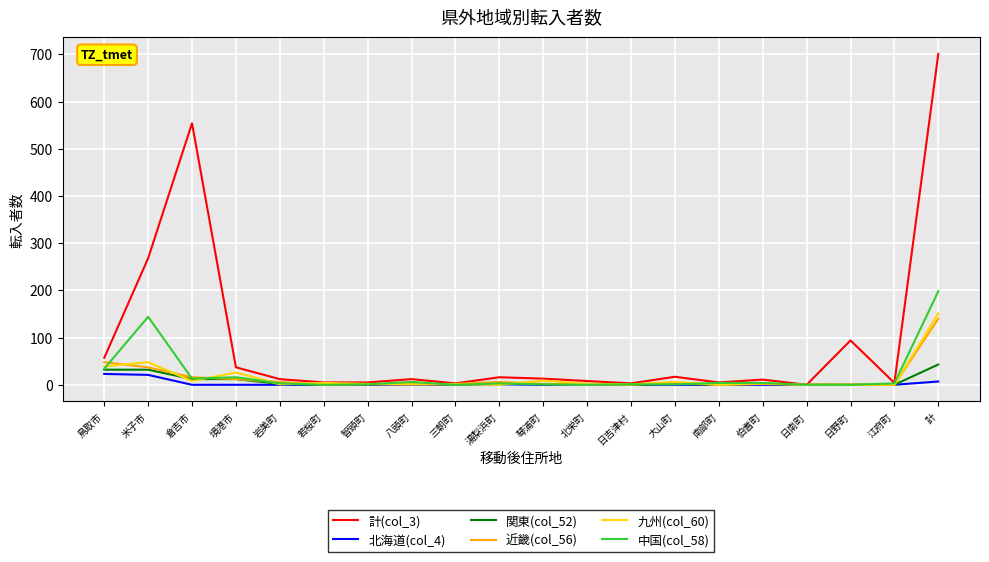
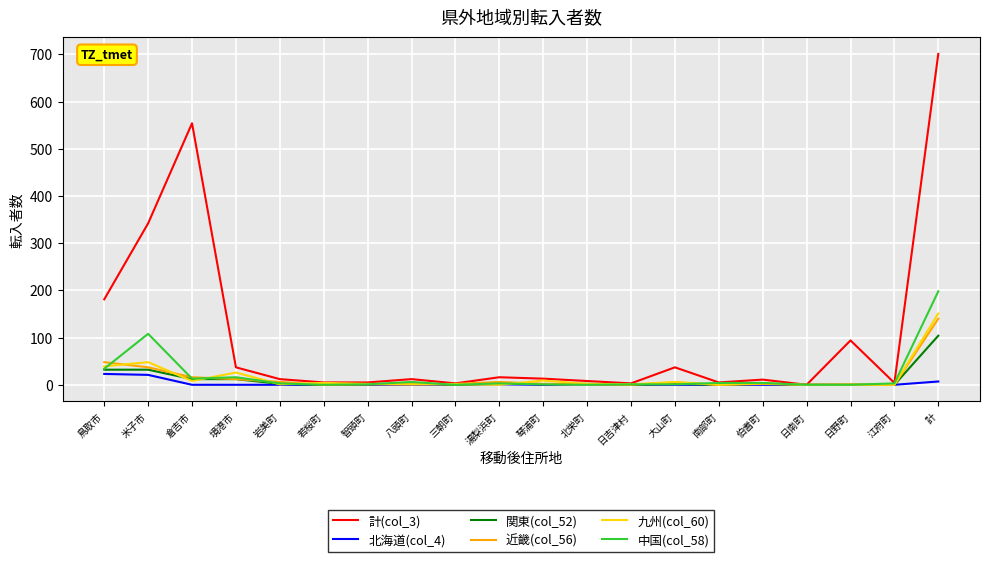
計(col_3), 鳥取市: 60 -> 180
計(col_3), 米子市: 270 -> 340
中国(col_58), 米子市: 140 -> 110
計(col_3), 大山町: 20 -> 40
関東(col_52), 計: 40 -> 100
